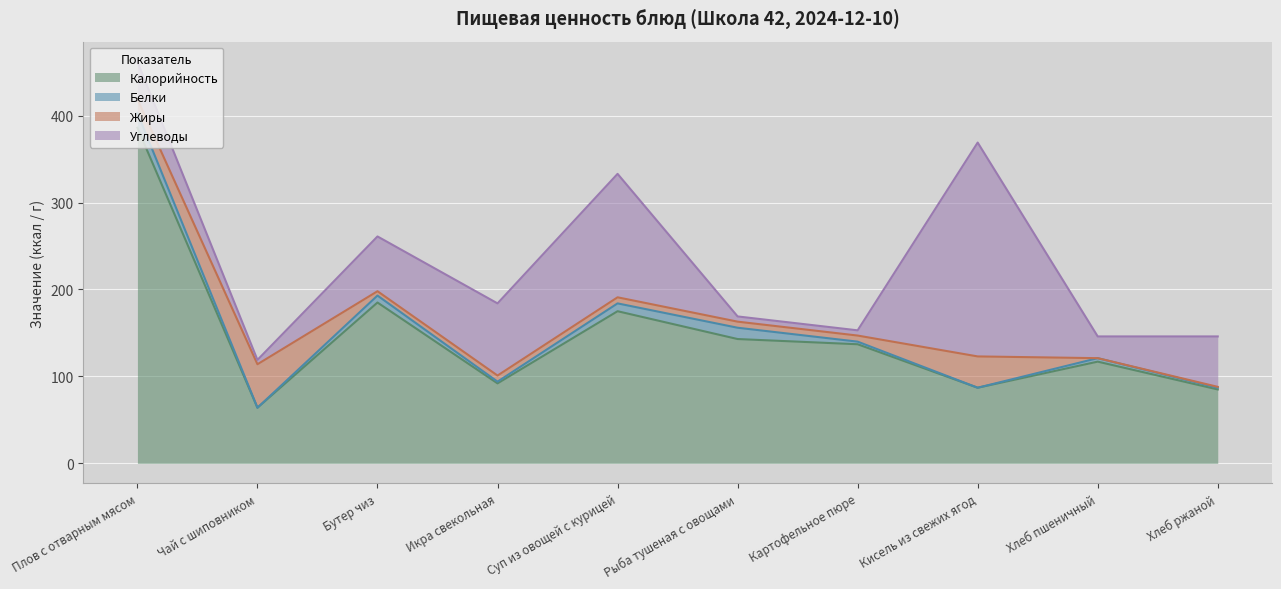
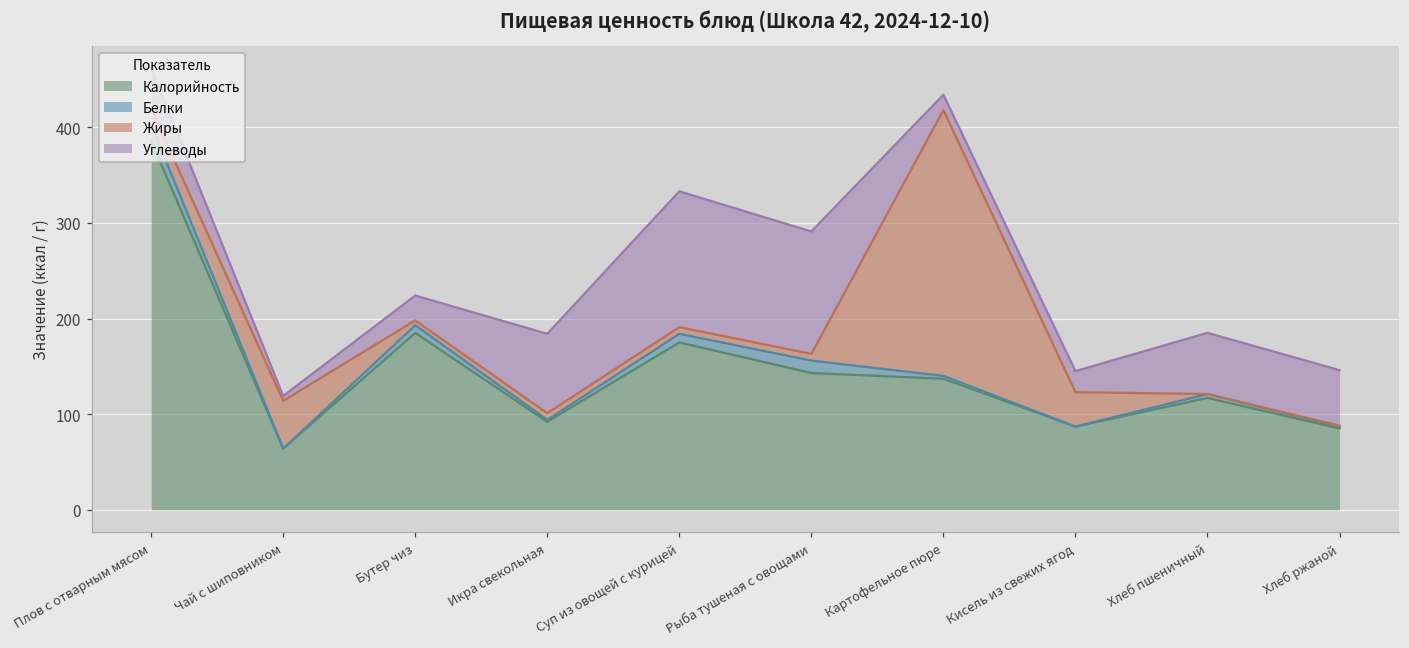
Углеводы, Бутер чиз: 60 -> 30
Углеводы, Рыба тушеная с овощами: 10 -> 130
Жиры, Картофельное пюре: 10 -> 280
Углеводы, Картофельное пюре: 10 -> 20
Углеводы, Кисель из свежих ягод: 250 -> 20
Углеводы, Хлеб пшеничный: 30 -> 60
